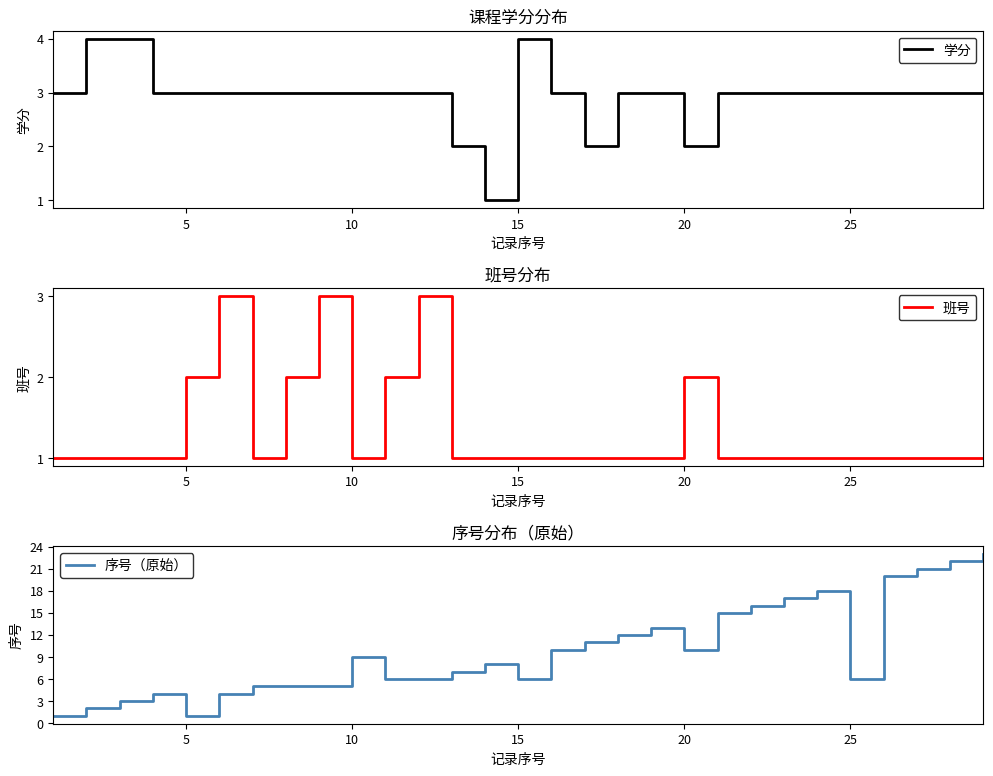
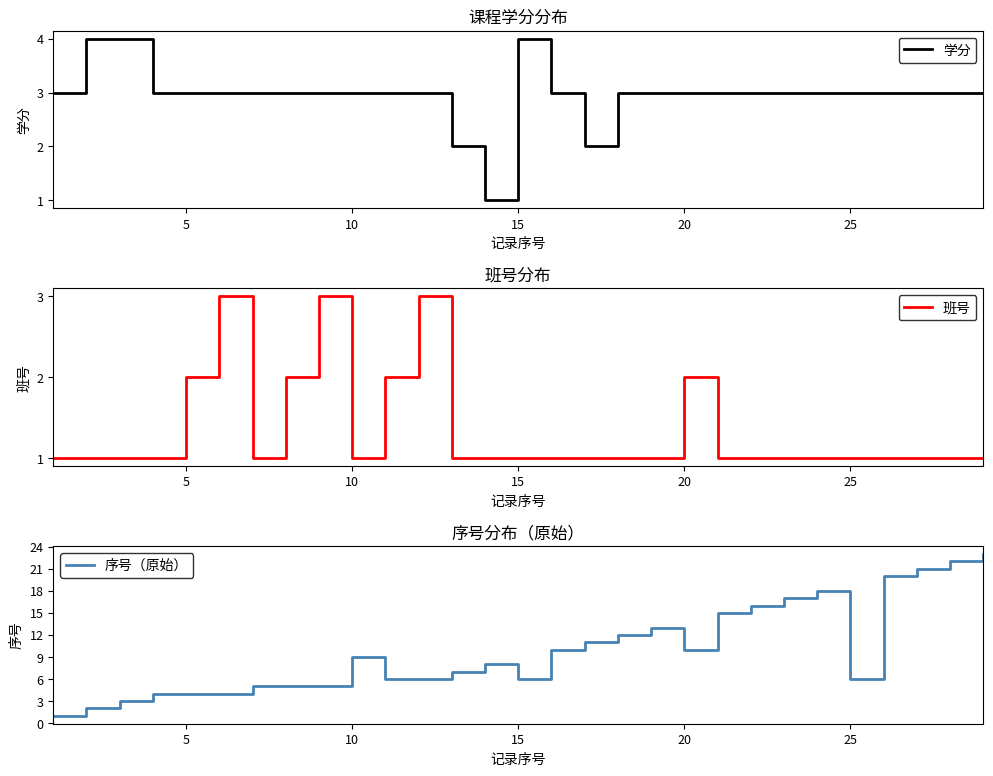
课程学分分布, 20: 2 -> 3
序号分布（原始）, 5: 1 -> 4
